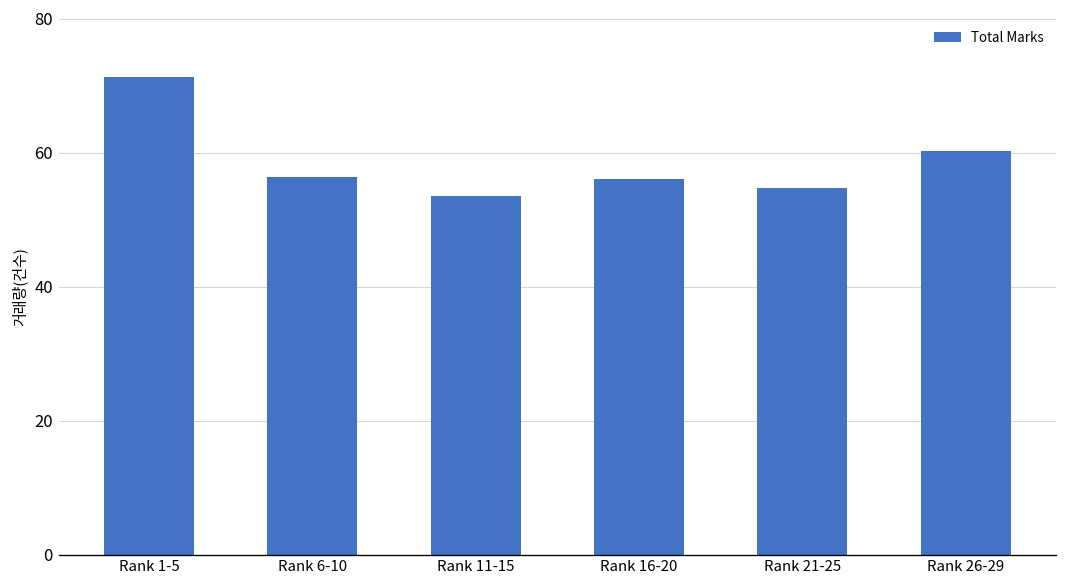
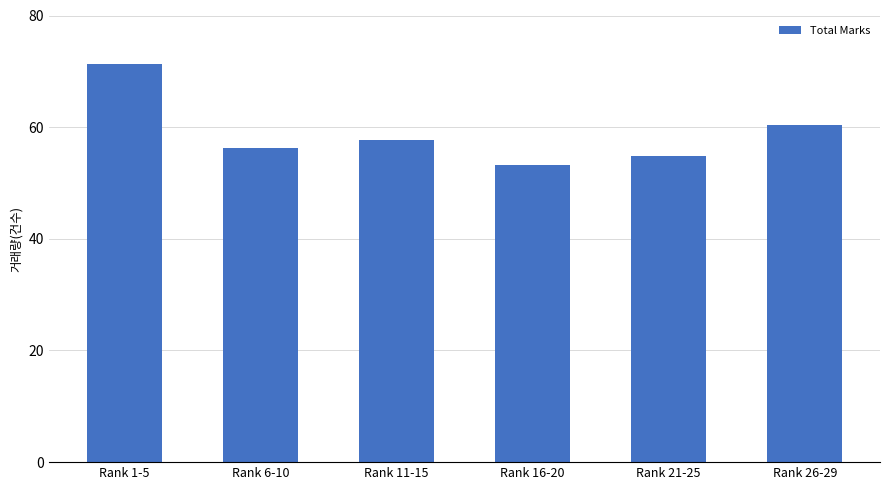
Rank 11-15: 54 -> 58
Rank 16-20: 56 -> 53
